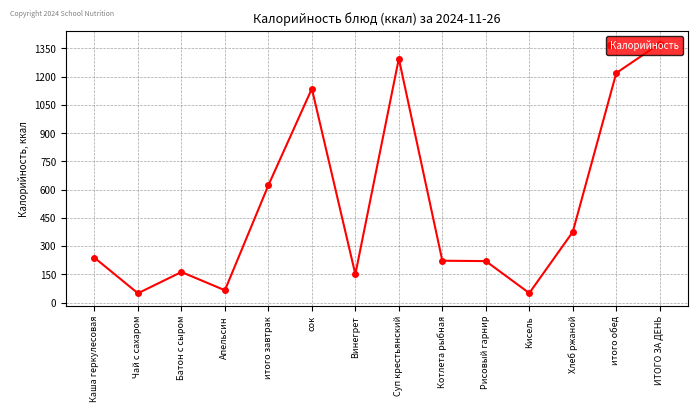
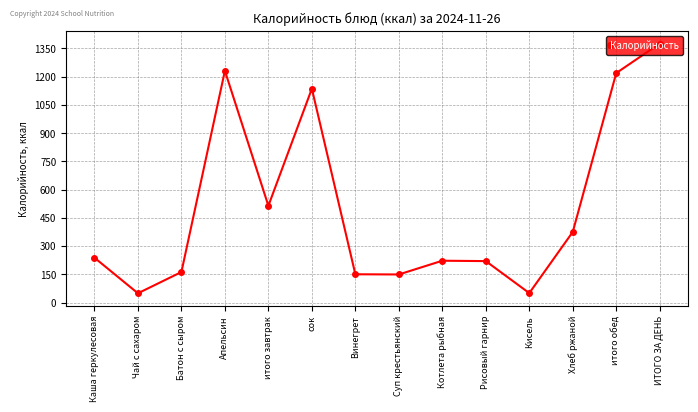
Апельсин: 70 -> 1230
итого завтрак: 620 -> 510
Суп крестьянский: 1300 -> 150
